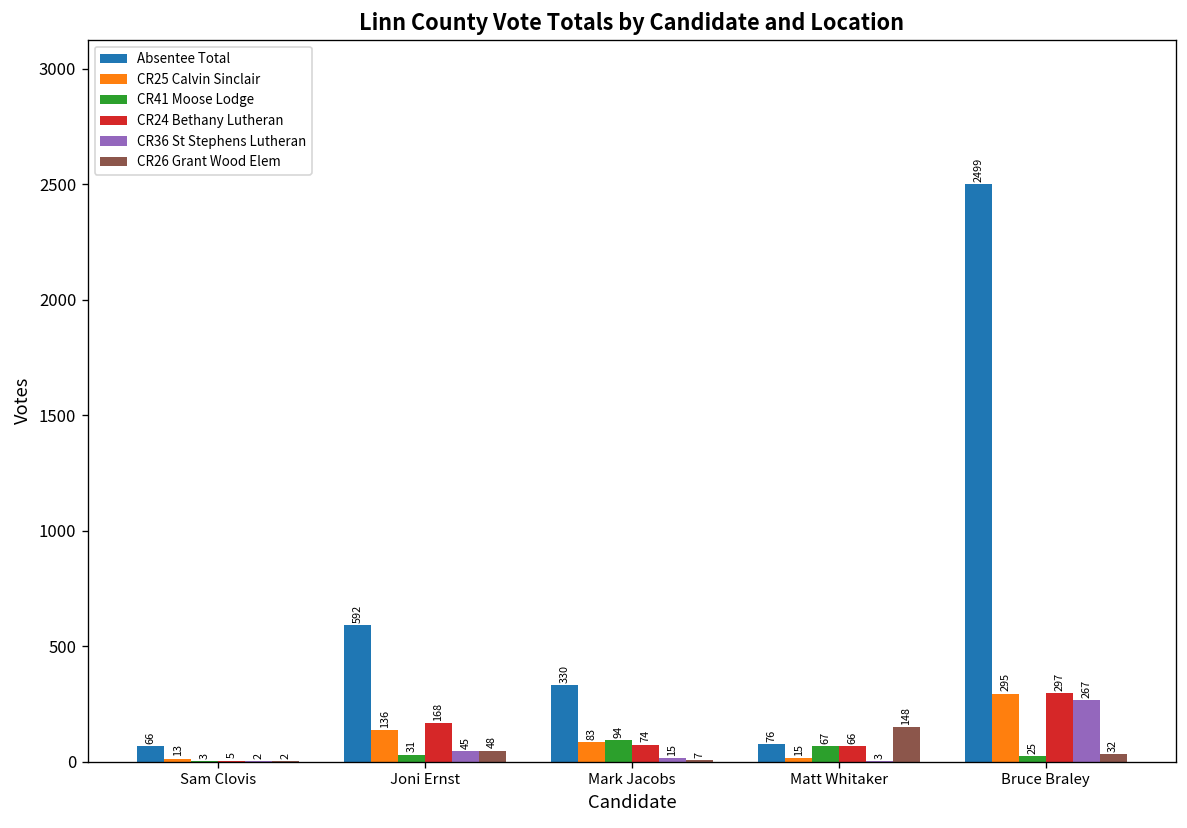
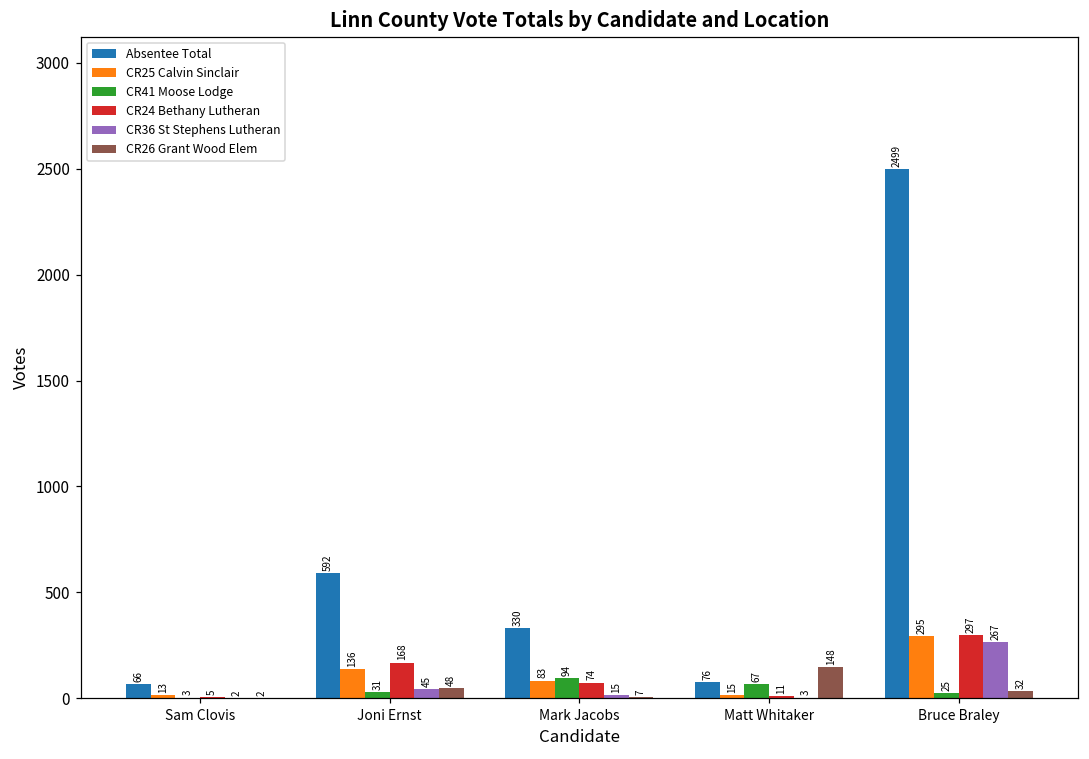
CR24 Bethany Lutheran, Matt Whitaker: 66 -> 11
